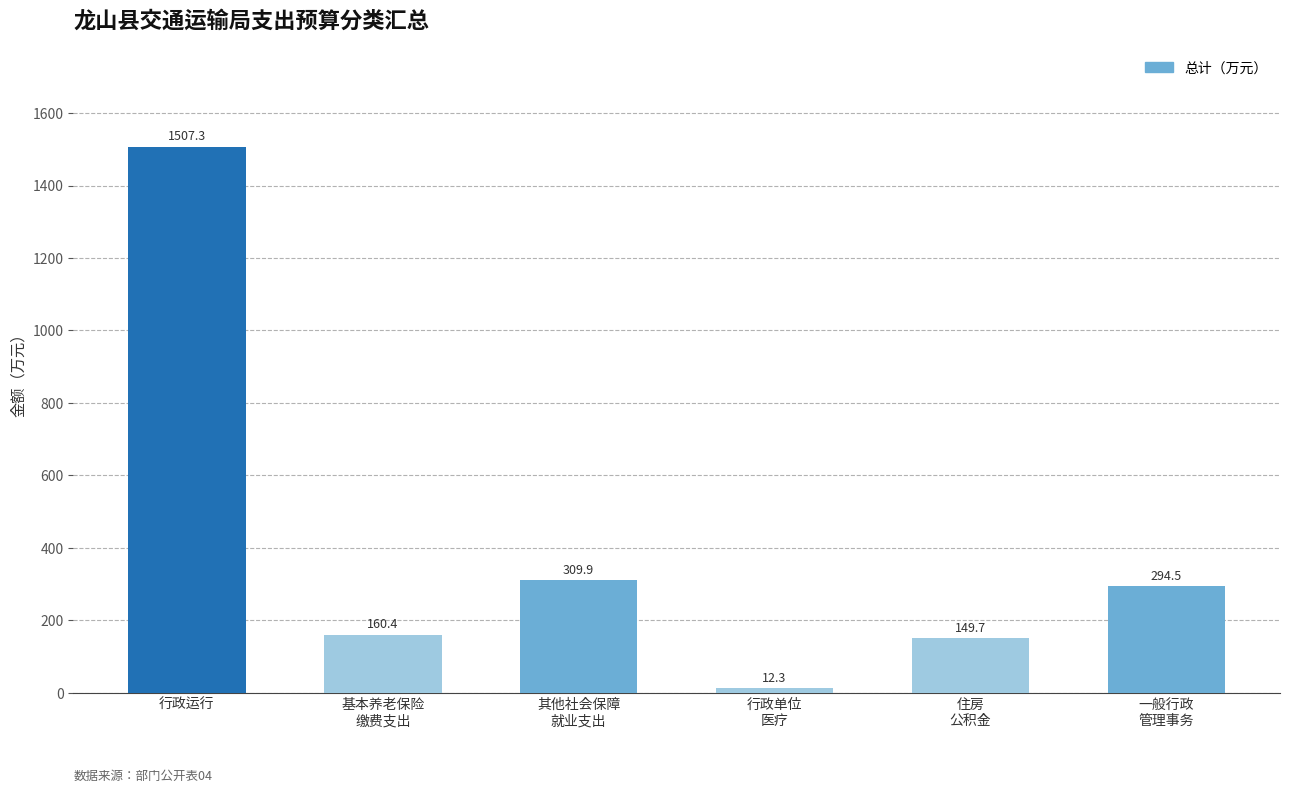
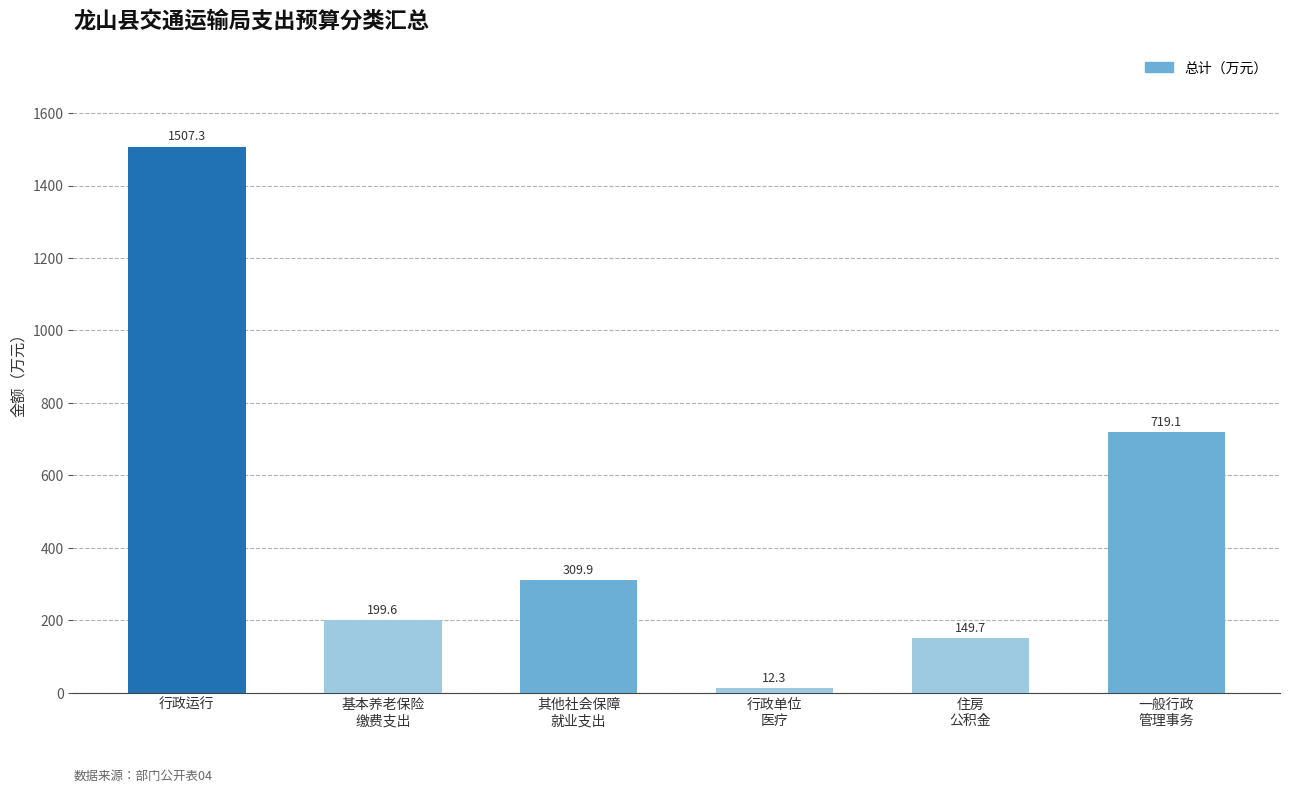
基本养老保险 缴费支出: 160.4 -> 199.6
一般行政 管理事务: 294.5 -> 719.1
